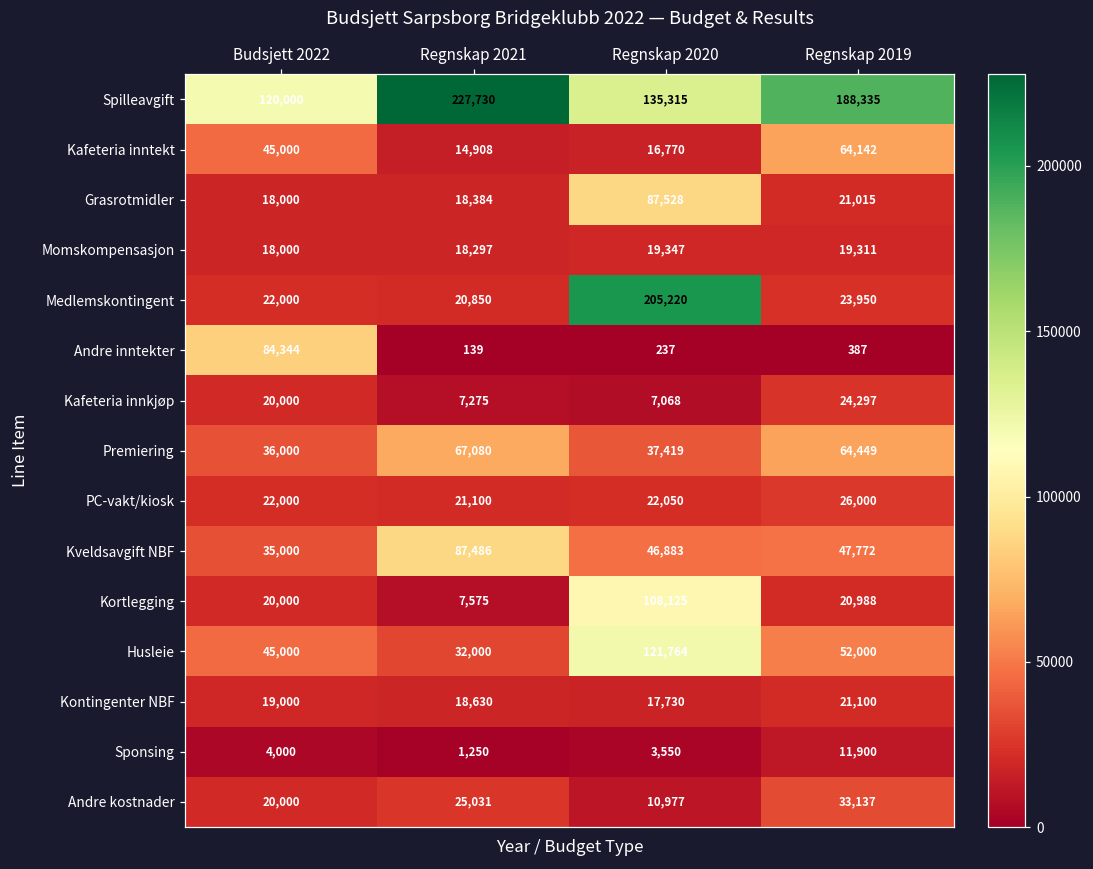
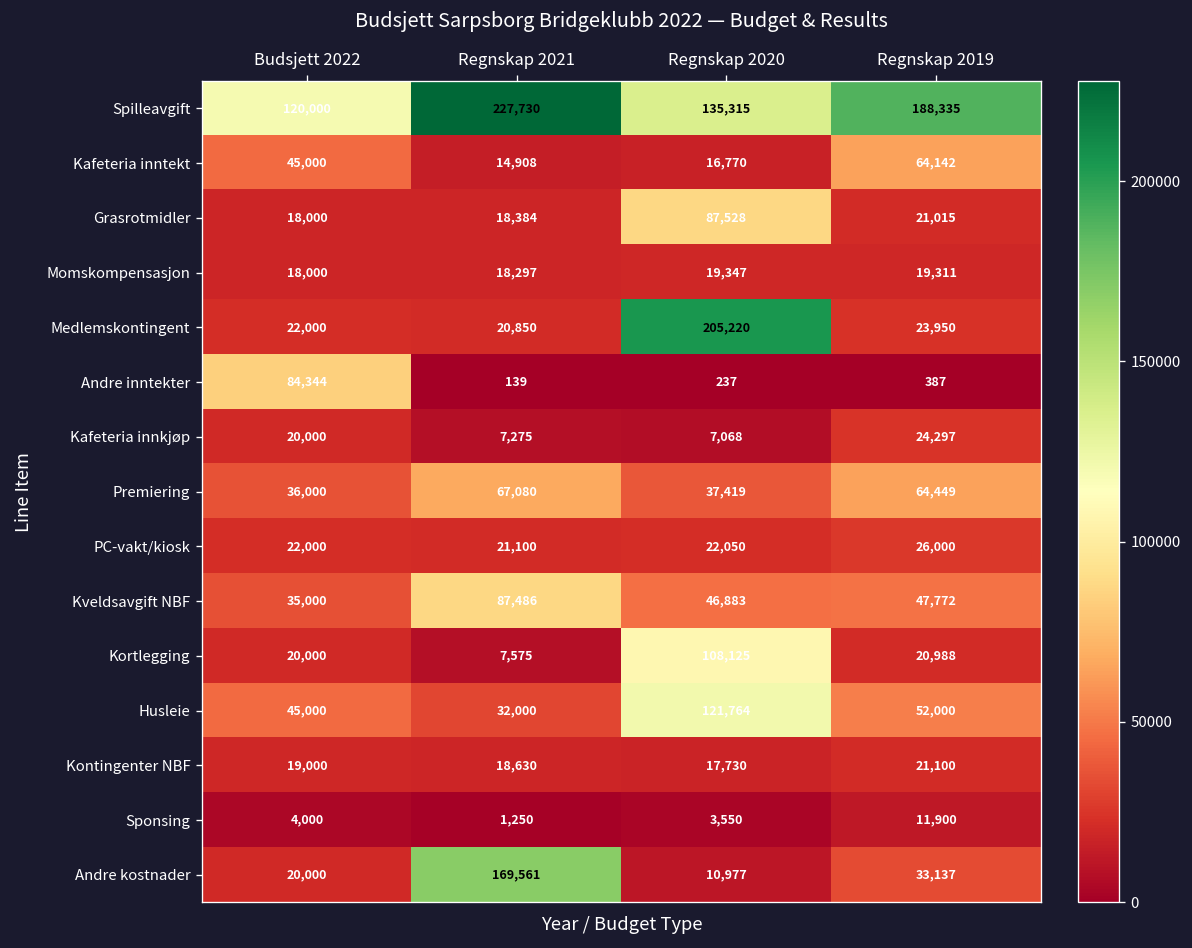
Andre kostnader, Regnskap 2021: 25,031 -> 169,561
